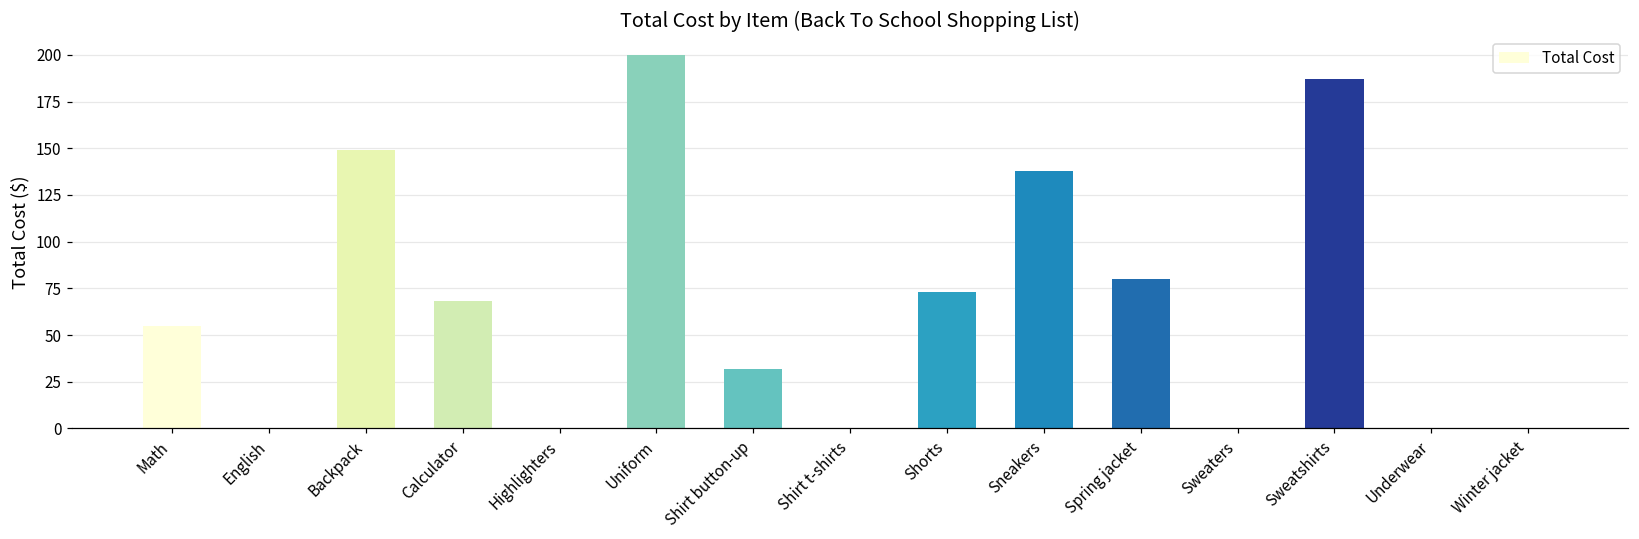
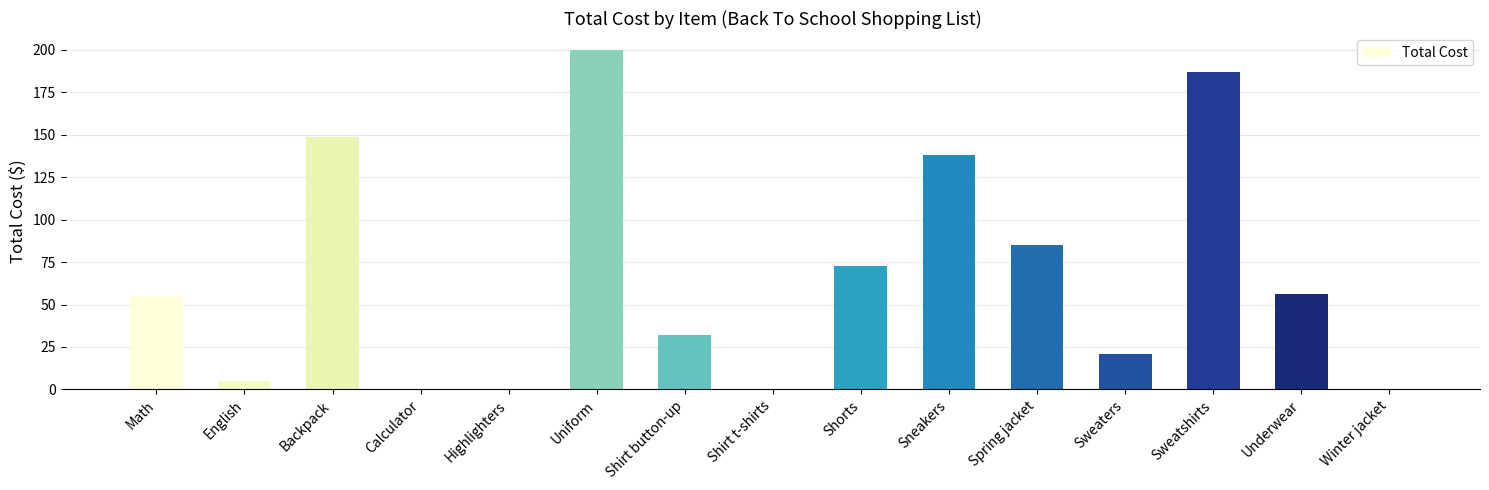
English: 0 -> 5
Calculator: 68 -> 0
Spring jacket: 80 -> 85
Sweaters: 0 -> 21
Underwear: 0 -> 56
